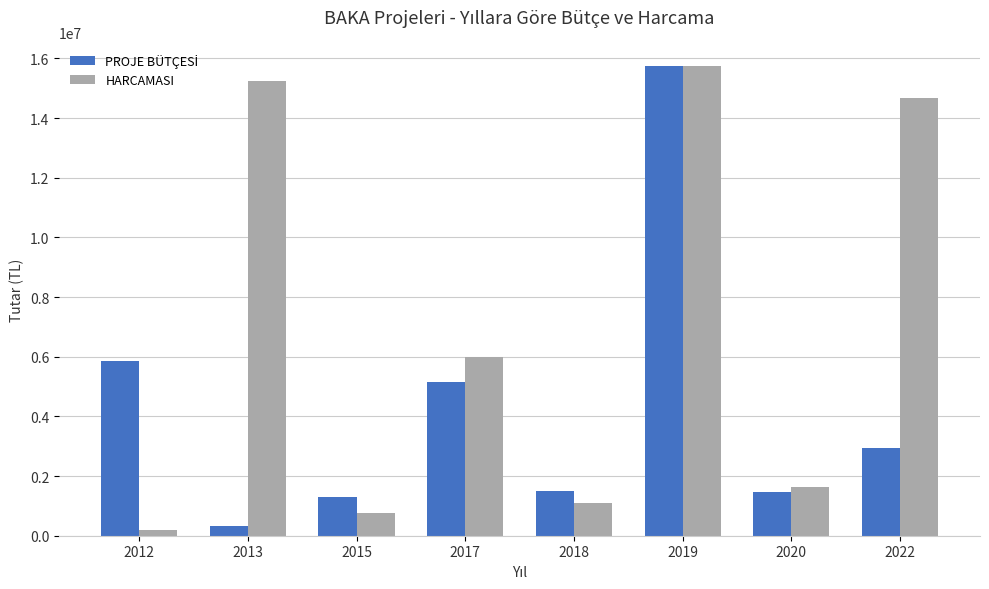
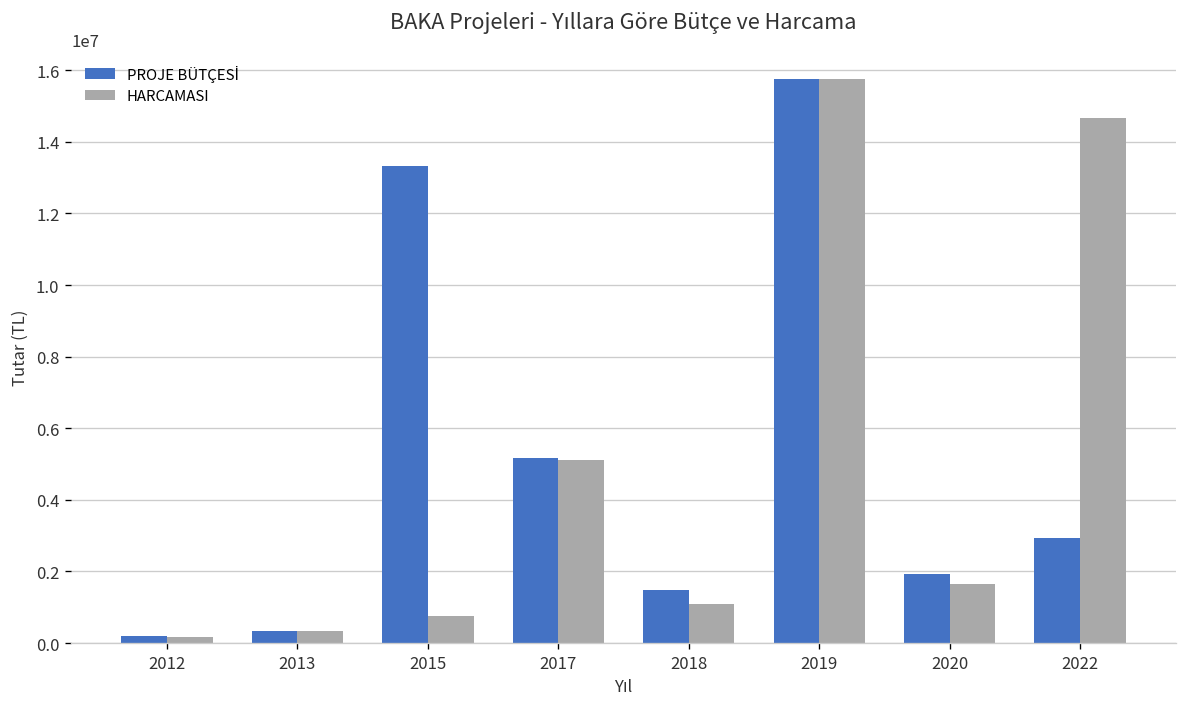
PROJE BÜTÇESİ, 2012: 5900000 -> 200000
HARCAMASI, 2013: 15300000 -> 300000
PROJE BÜTÇESİ, 2015: 1300000 -> 13300000
HARCAMASI, 2017: 6000000 -> 5100000
PROJE BÜTÇESİ, 2020: 1500000 -> 1900000
